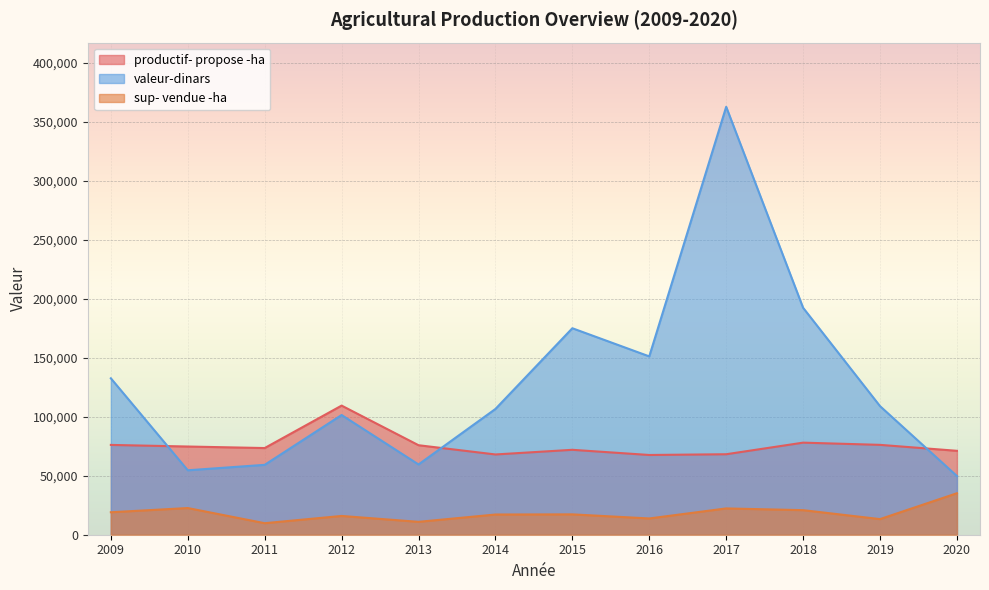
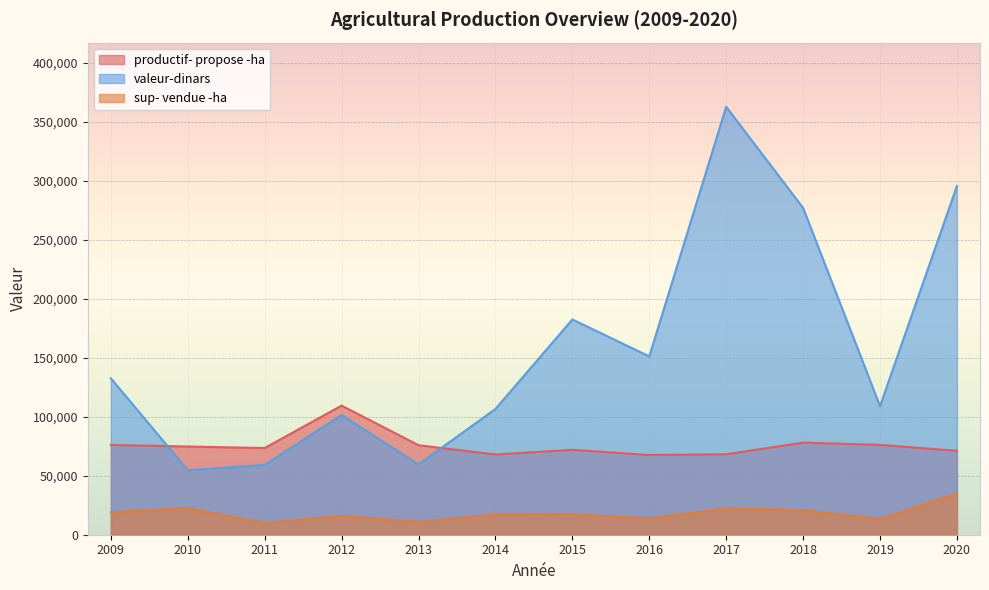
valeur-dinars, 2015: 175,000 -> 182,000
valeur-dinars, 2018: 192,000 -> 277,000
valeur-dinars, 2020: 50,000 -> 296,000
